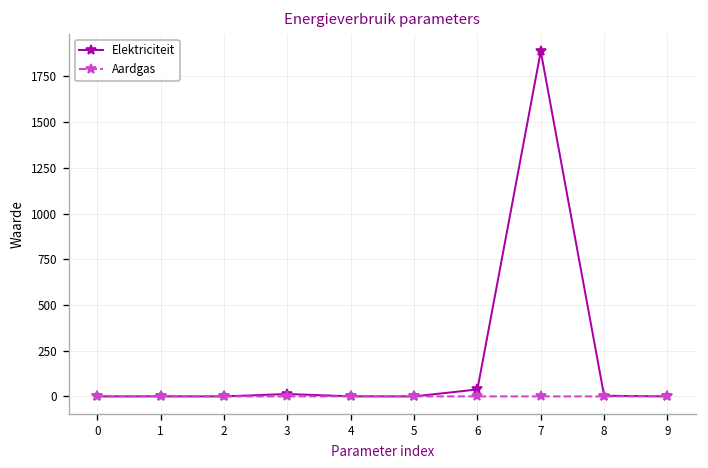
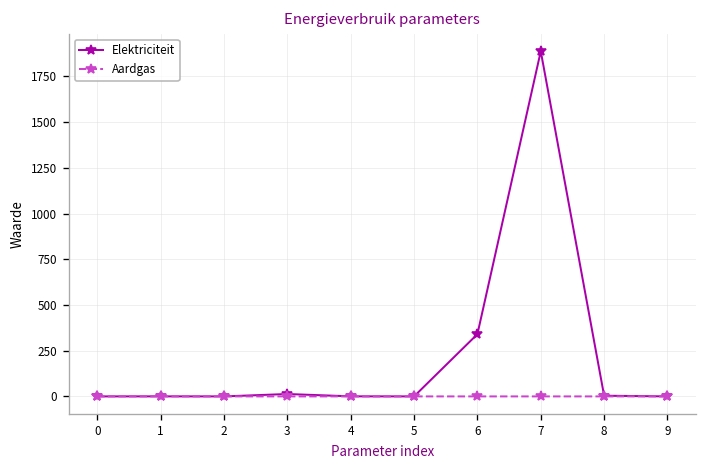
Elektriciteit, 6: 40 -> 340
